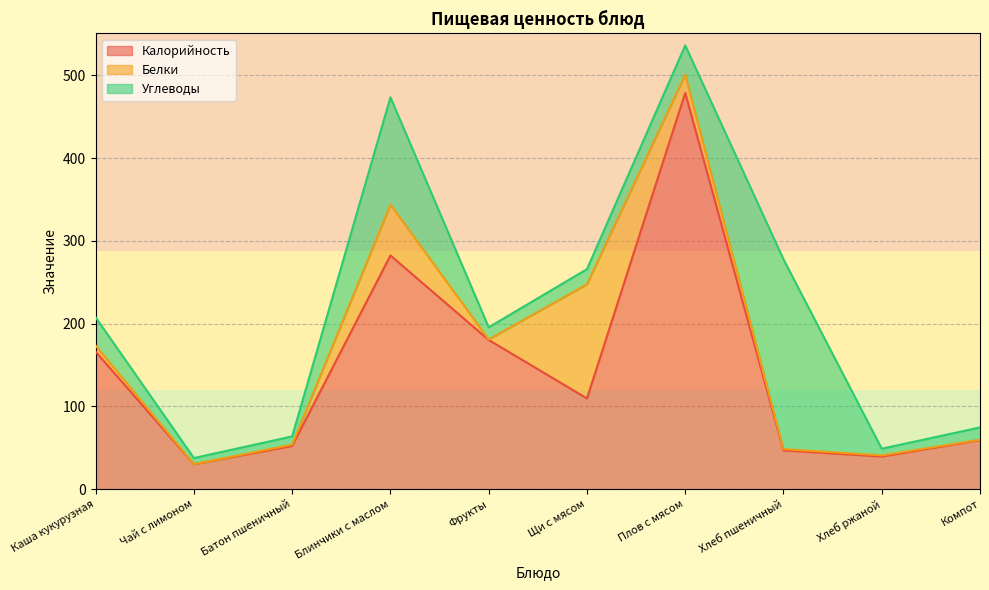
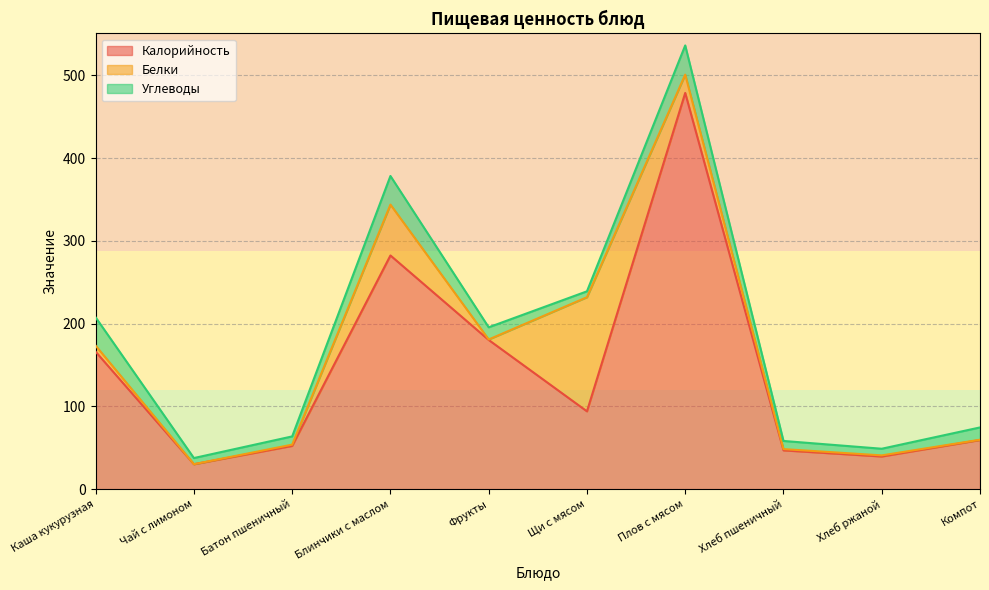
Углеводы, Блинчики с маслом: 130 -> 30
Калорийность, Щи с мясом: 110 -> 90
Углеводы, Щи с мясом: 20 -> 10
Углеводы, Хлеб пшеничный: 230 -> 10
